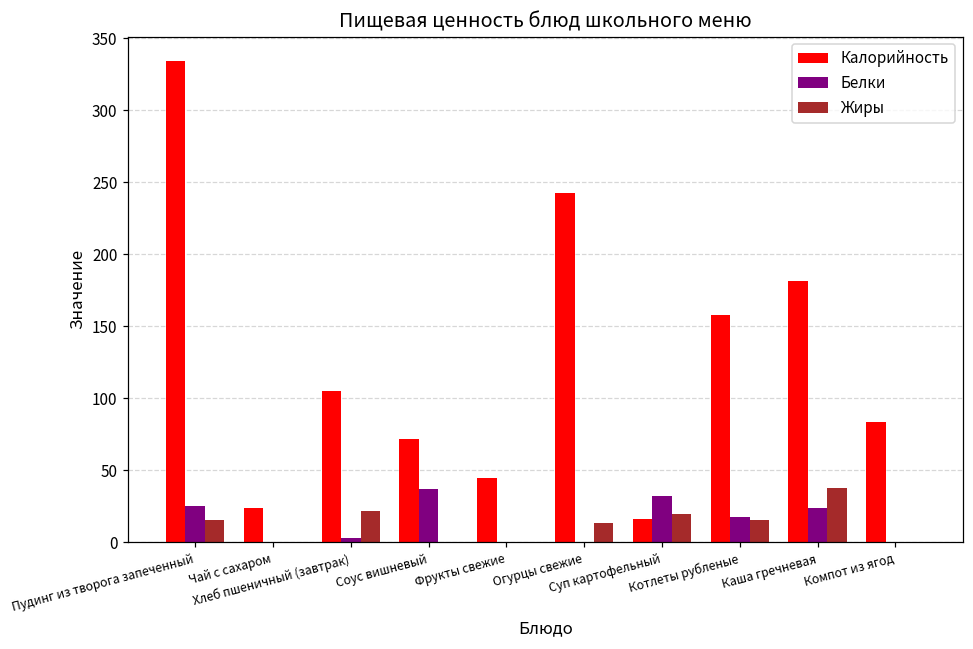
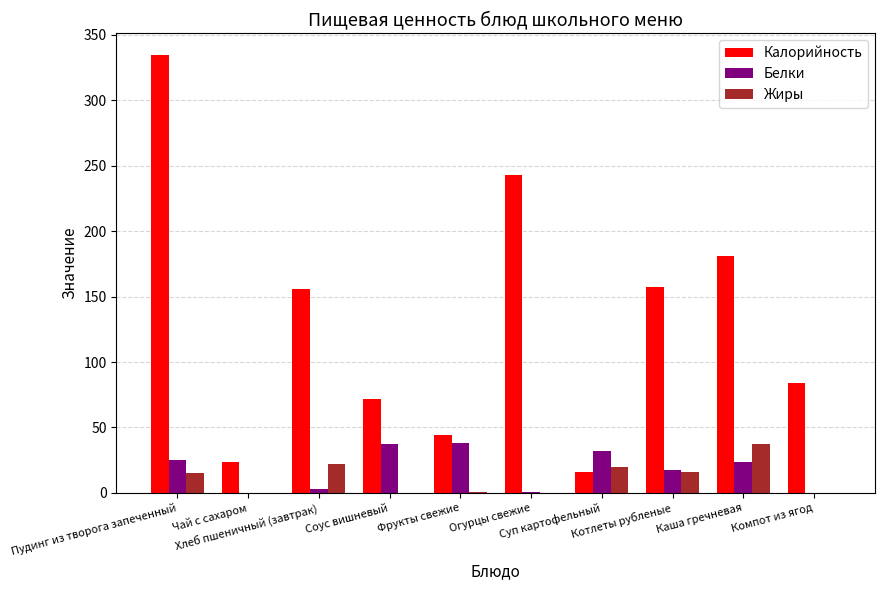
Калорийность, Хлеб пшеничный (завтрак): 105 -> 156
Белки, Фрукты свежие: 0 -> 38
Жиры, Огурцы свежие: 13 -> 0
